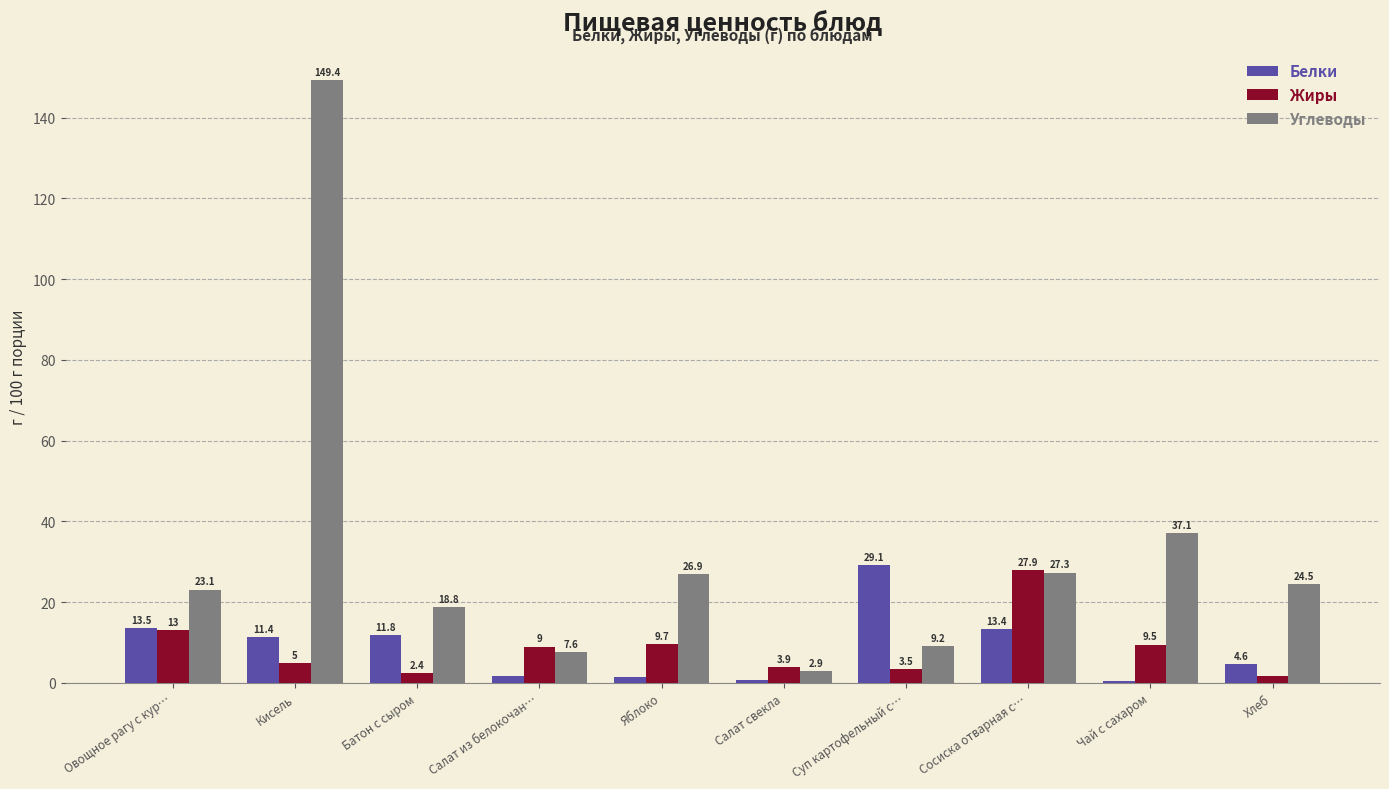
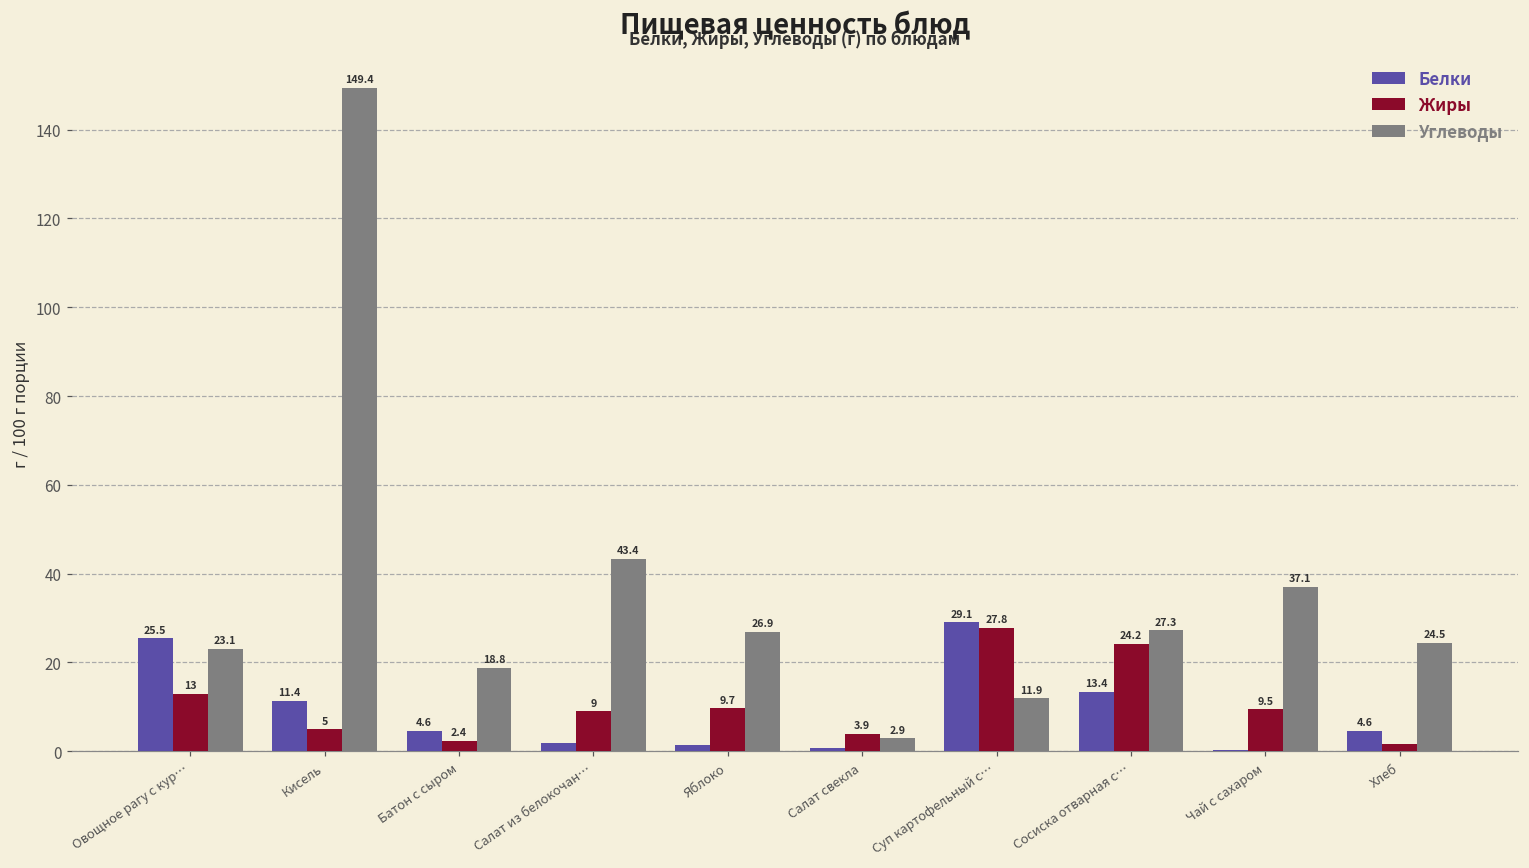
Белки, Овощное рагу с кур…: 13.5 -> 25.5
Белки, Батон с сыром: 11.8 -> 4.6
Углеводы, Салат из белокочан…: 7.6 -> 43.4
Жиры, Суп картофельный с…: 3.5 -> 27.8
Углеводы, Суп картофельный с…: 9.2 -> 11.9
Жиры, Сосиска отварная с…: 27.9 -> 24.2
